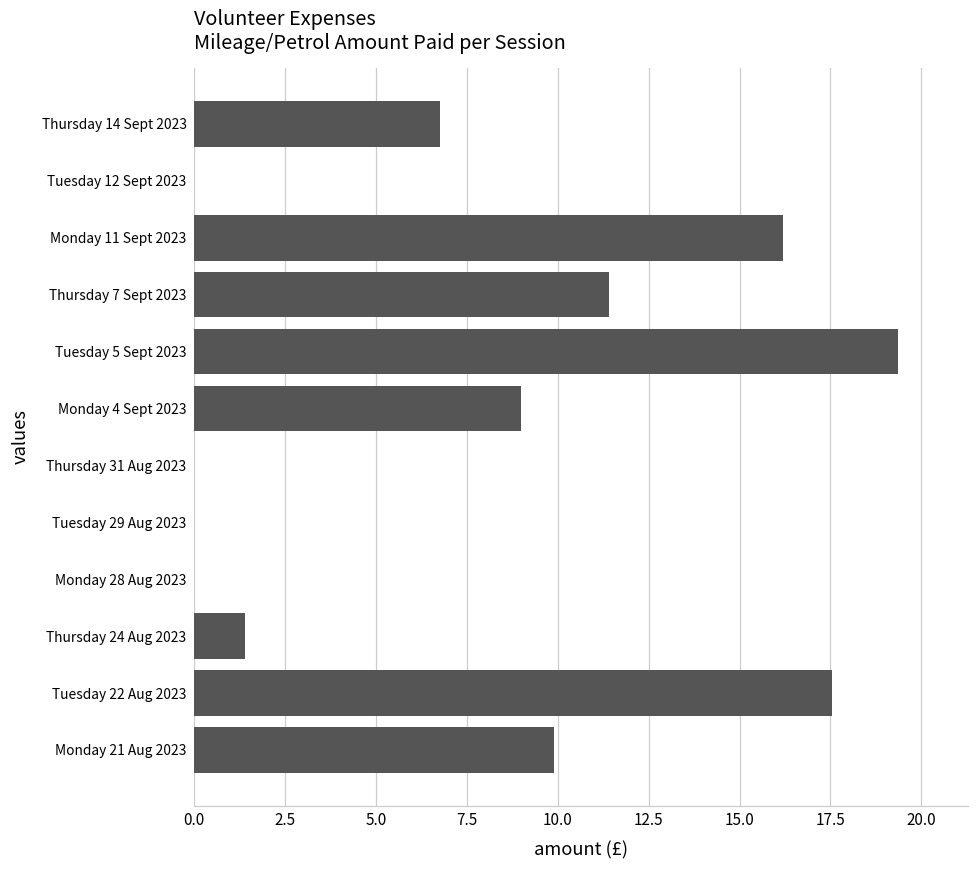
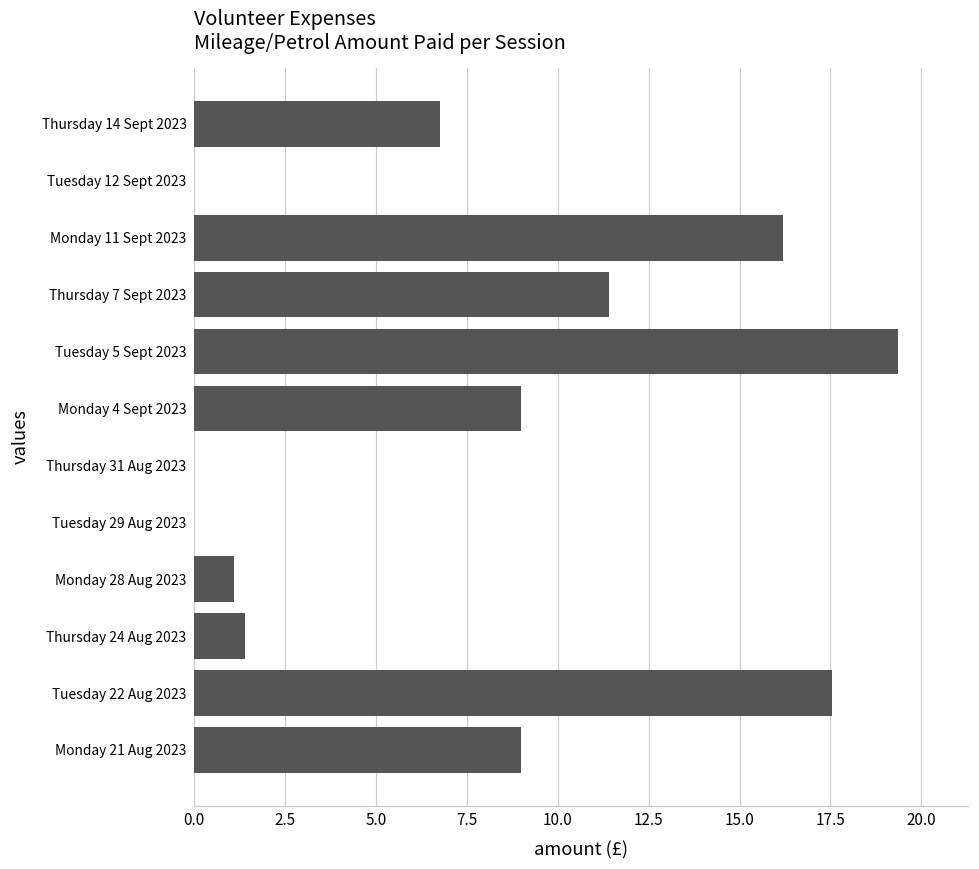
Monday 28 Aug 2023: 0.0 -> 1.1
Monday 21 Aug 2023: 9.9 -> 9.0
